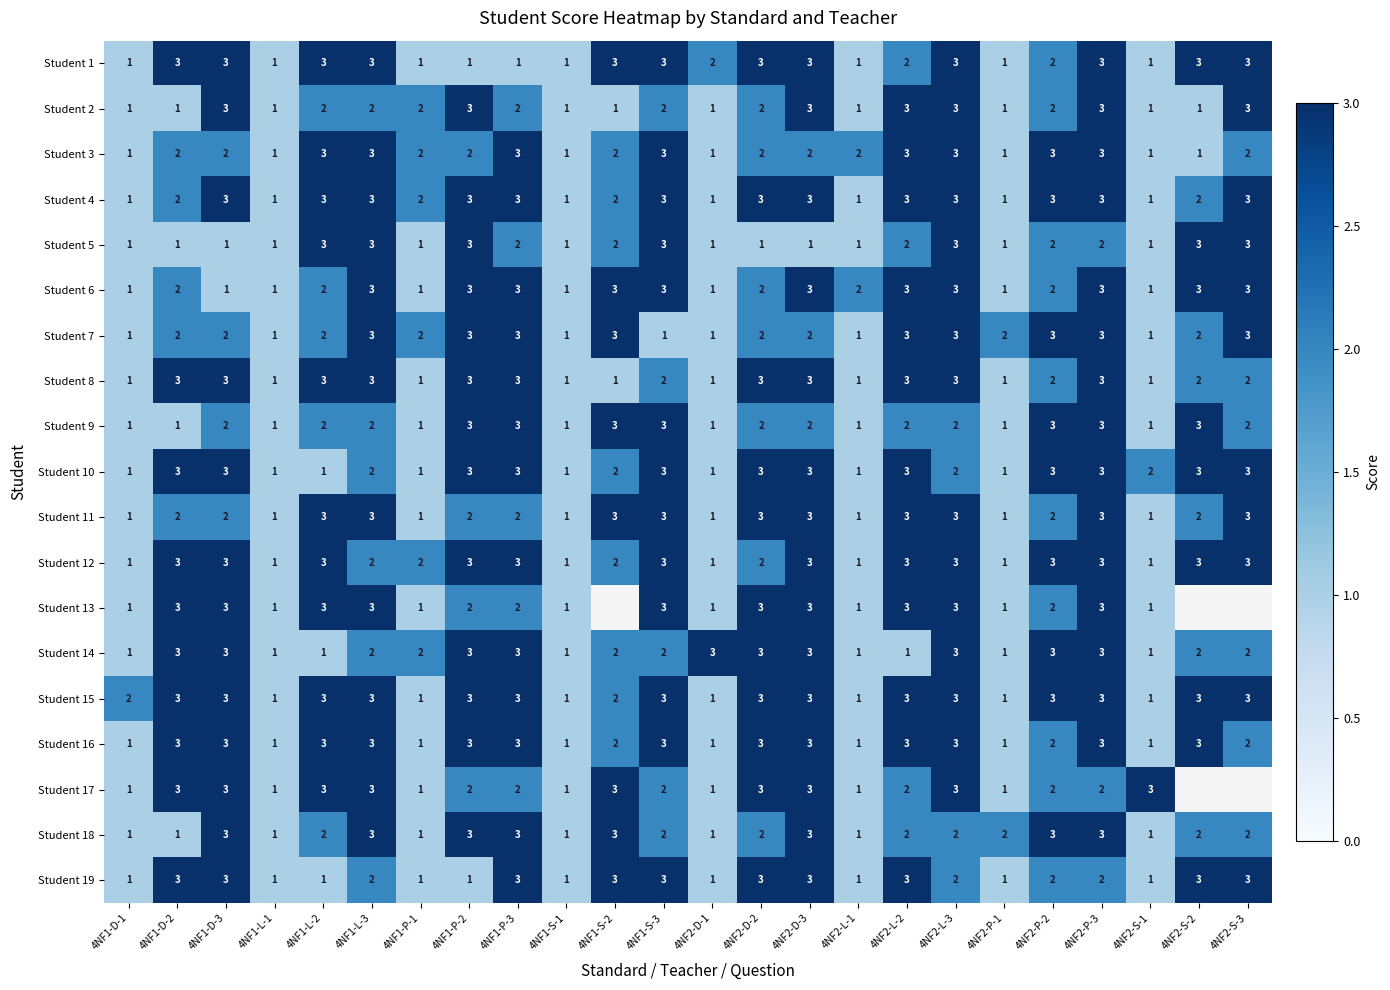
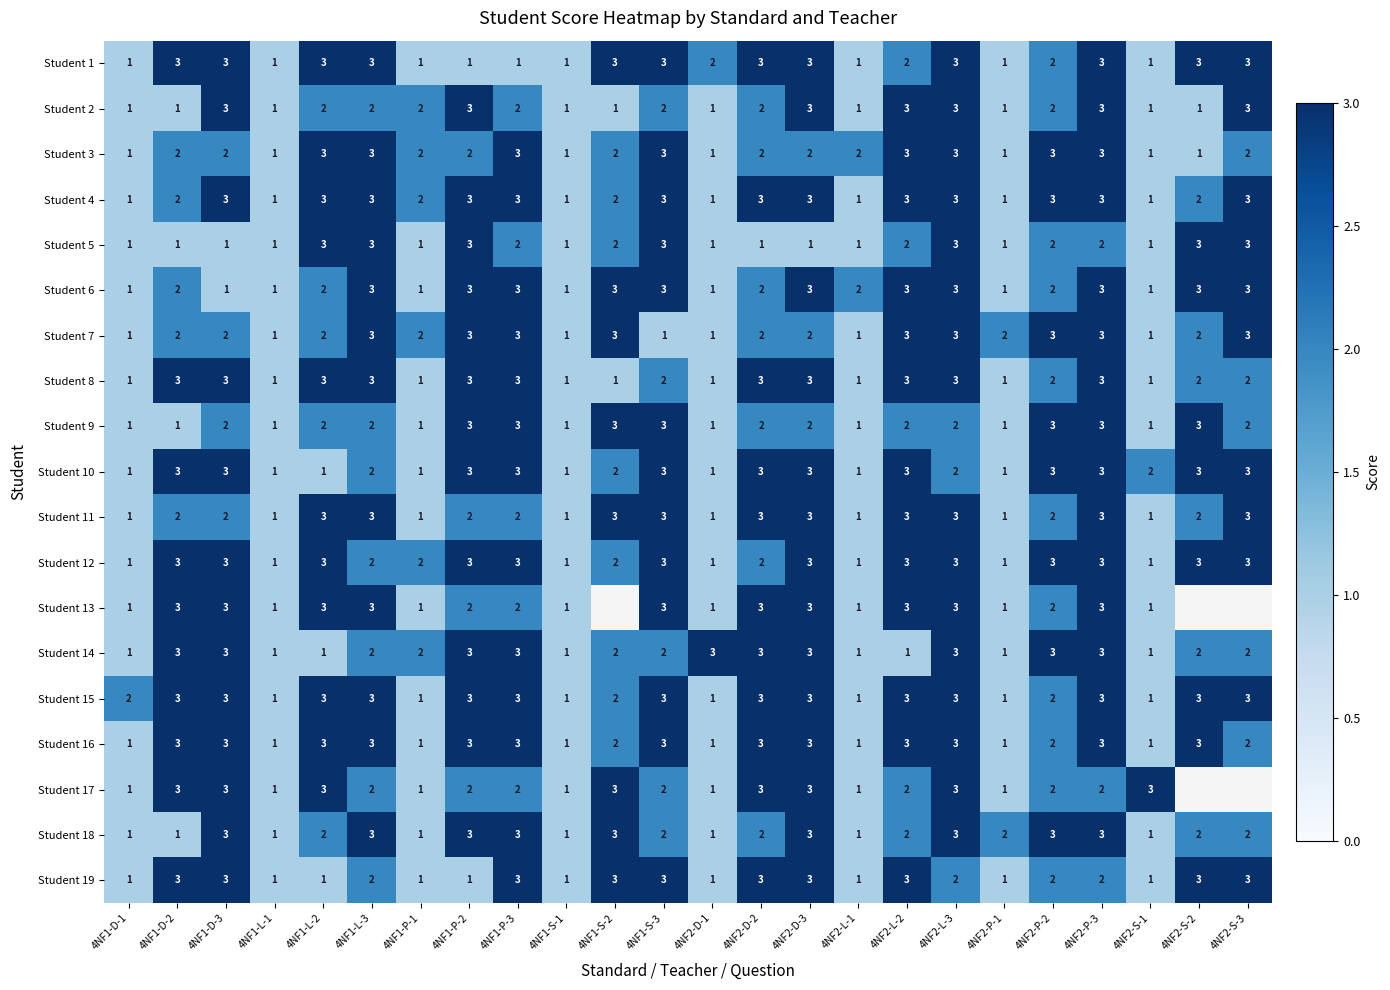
Student 15, 4NF2-P-2: 3 -> 2
Student 17, 4NF1-L-3: 3 -> 2
Student 18, 4NF2-L-3: 2 -> 3
